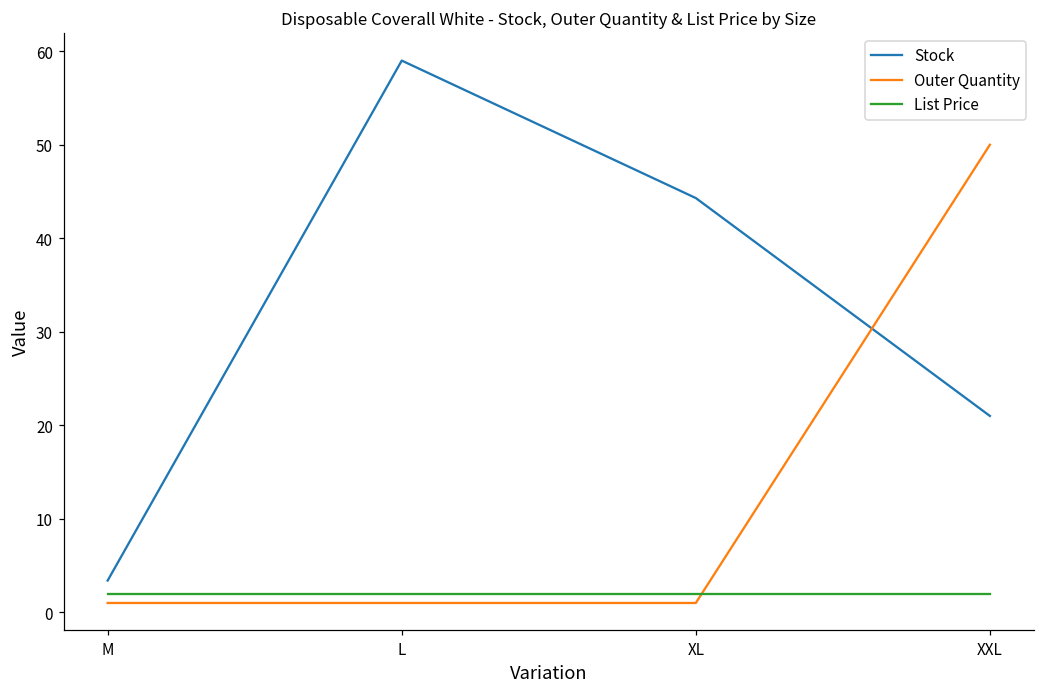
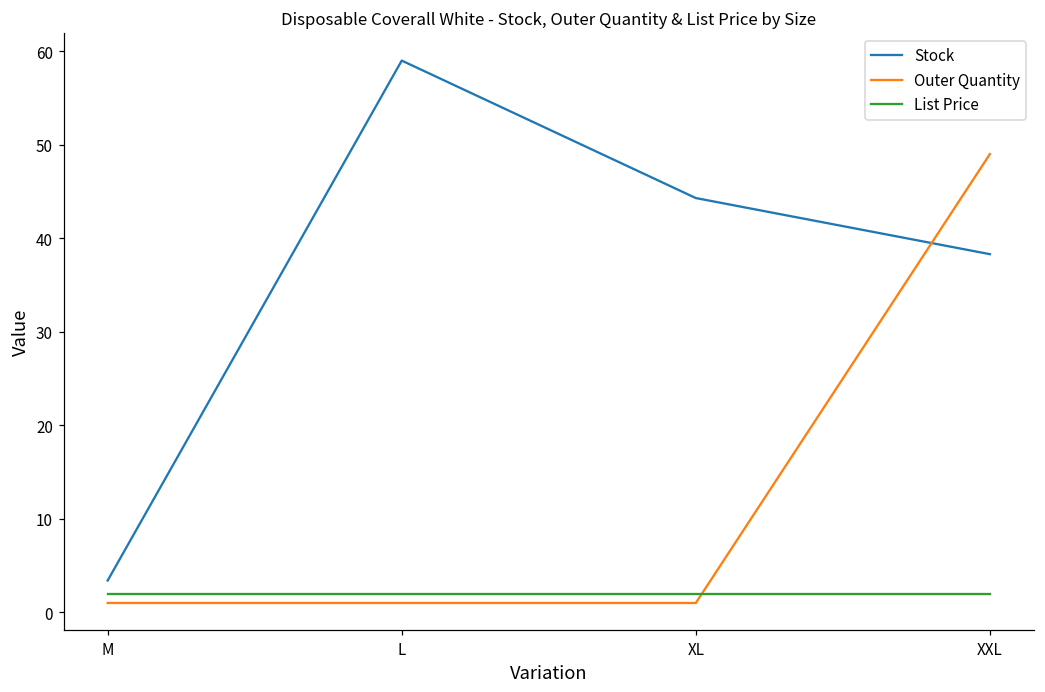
Stock, XXL: 21 -> 38
Outer Quantity, XXL: 50 -> 49
